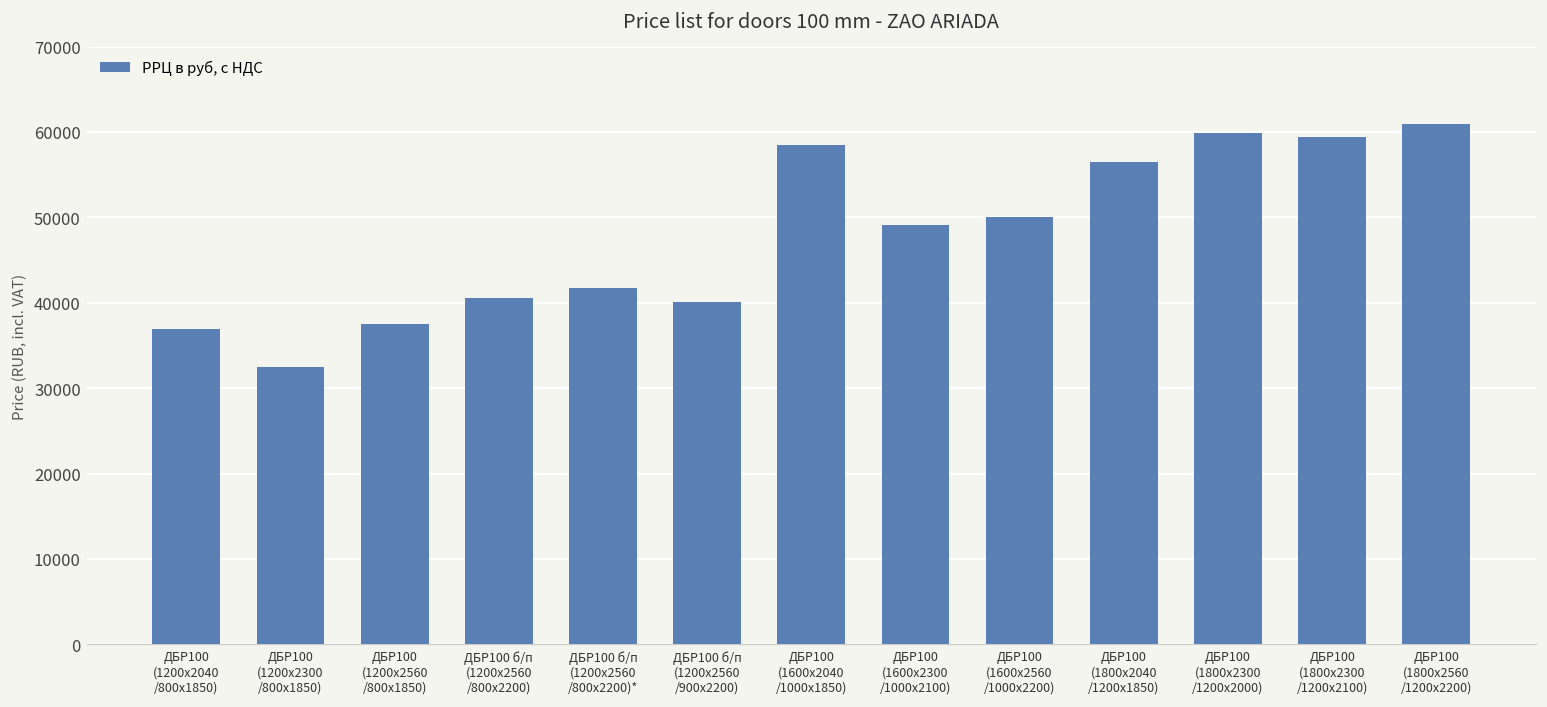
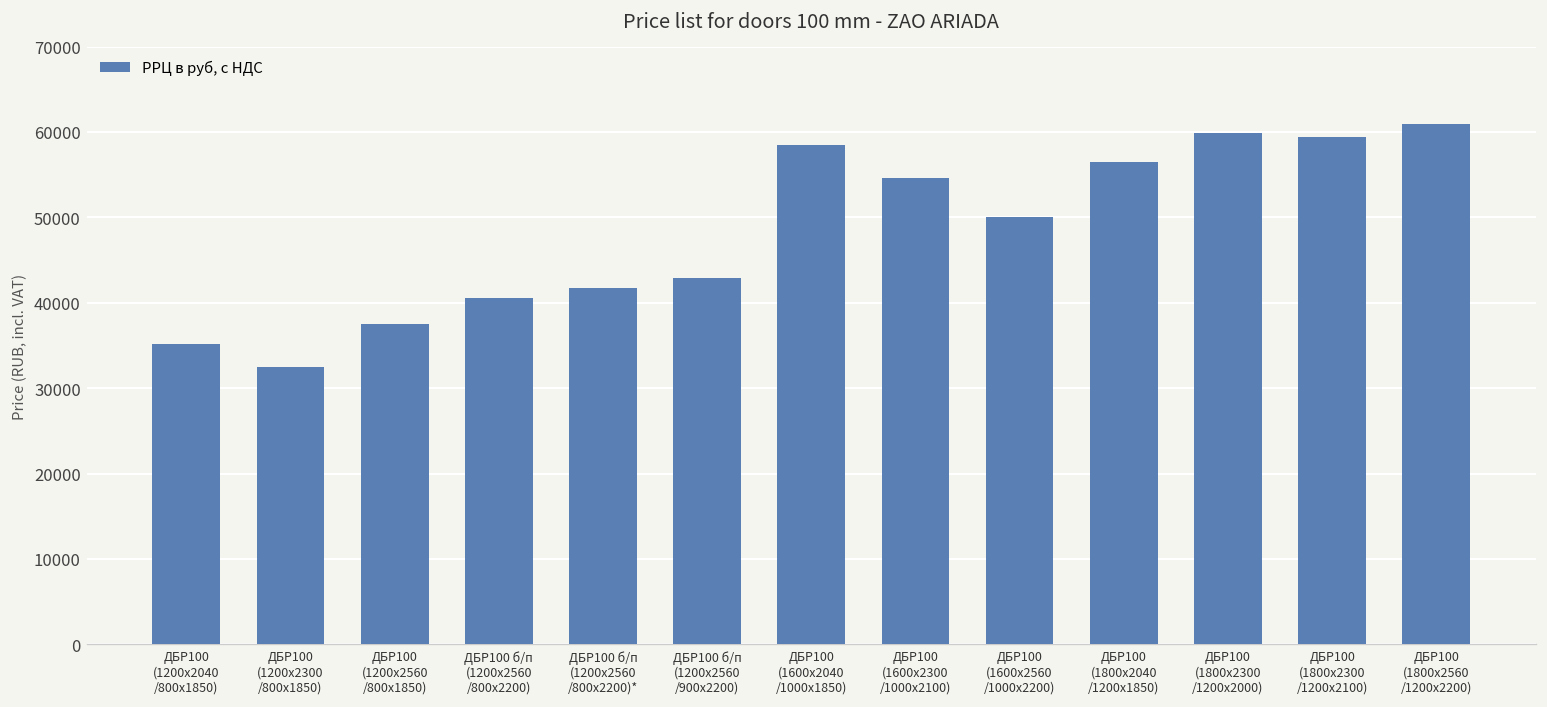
ДБР100 (1200х2040 /800х1850): 37000 -> 35000
ДБР100 б/п (1200х2560 /900х2200): 40000 -> 43000
ДБР100 (1600х2300 /1000х2100): 49000 -> 55000
